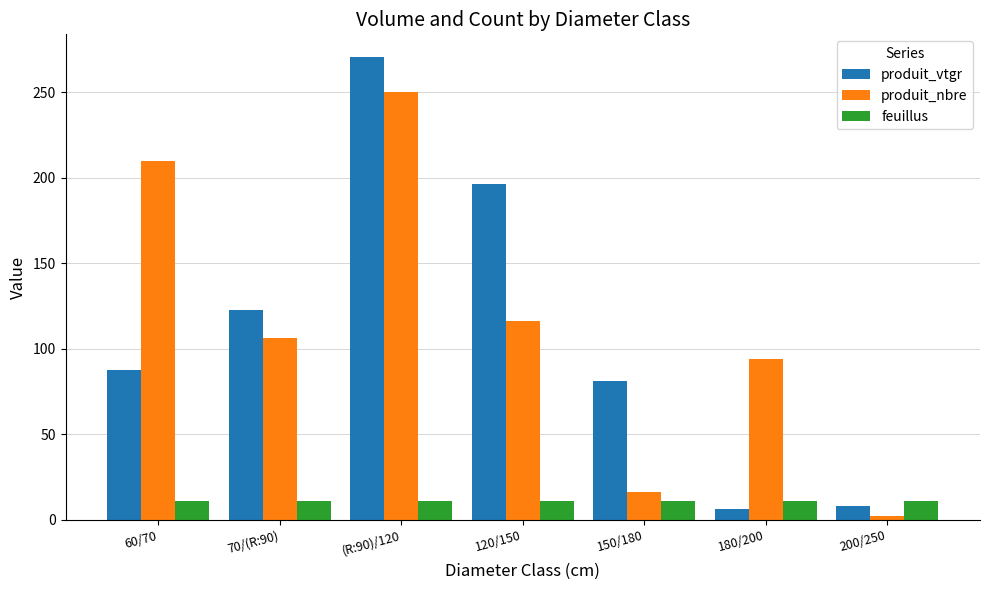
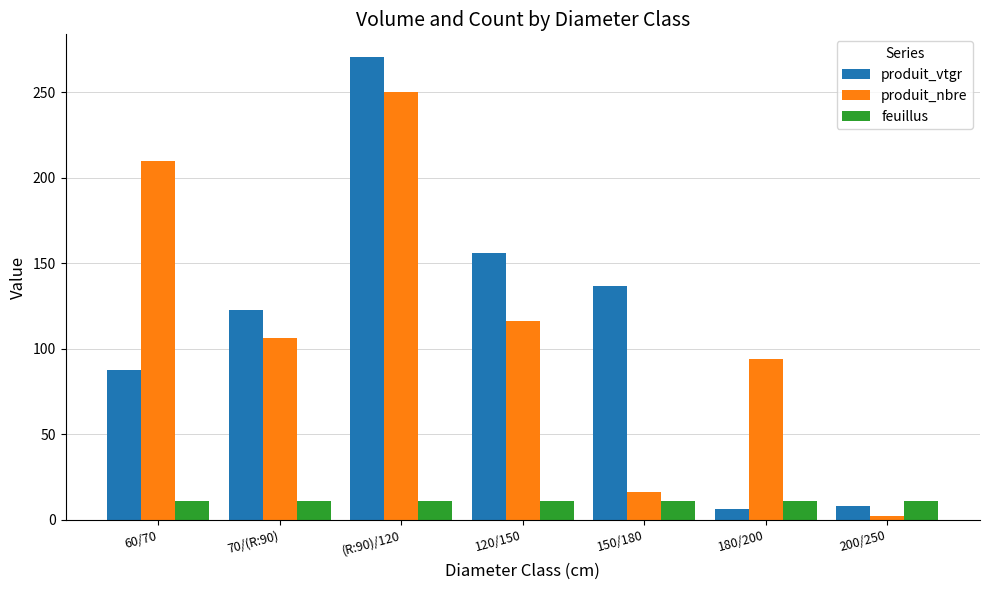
produit_vtgr, 120/150: 196 -> 156
produit_vtgr, 150/180: 81 -> 137
